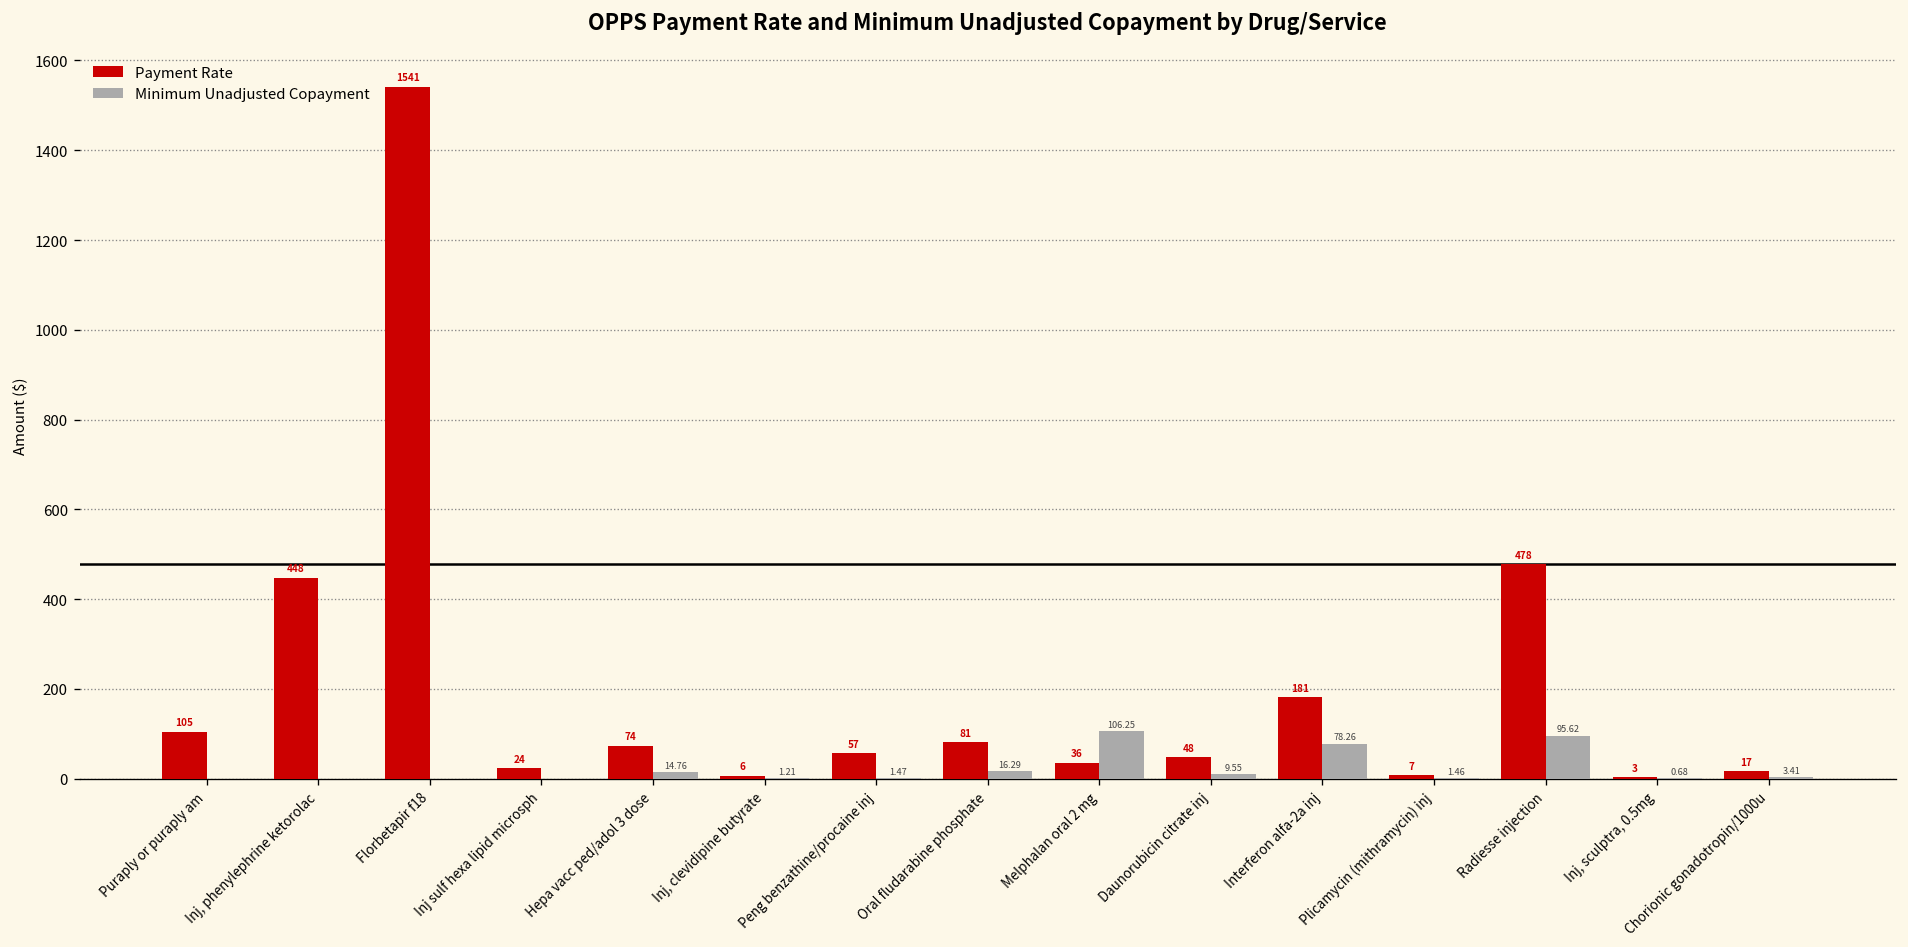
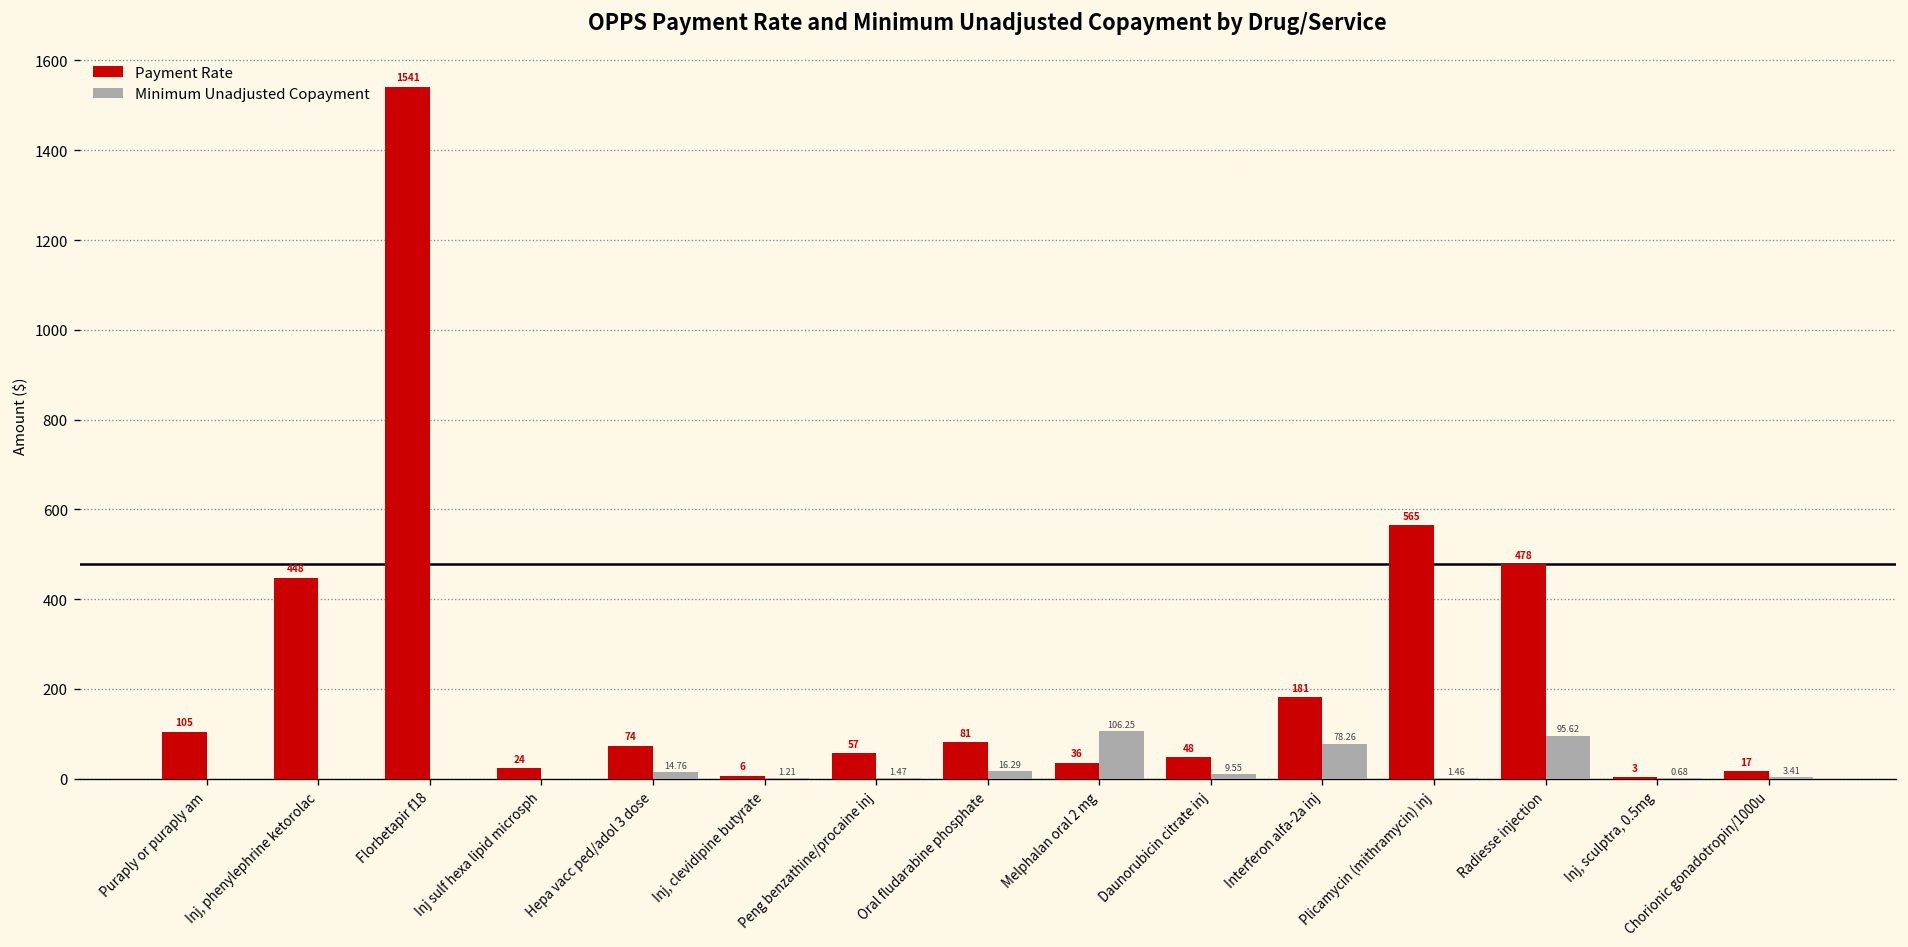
Payment Rate, Plicamycin (mithramycin) inj: 7 -> 565
